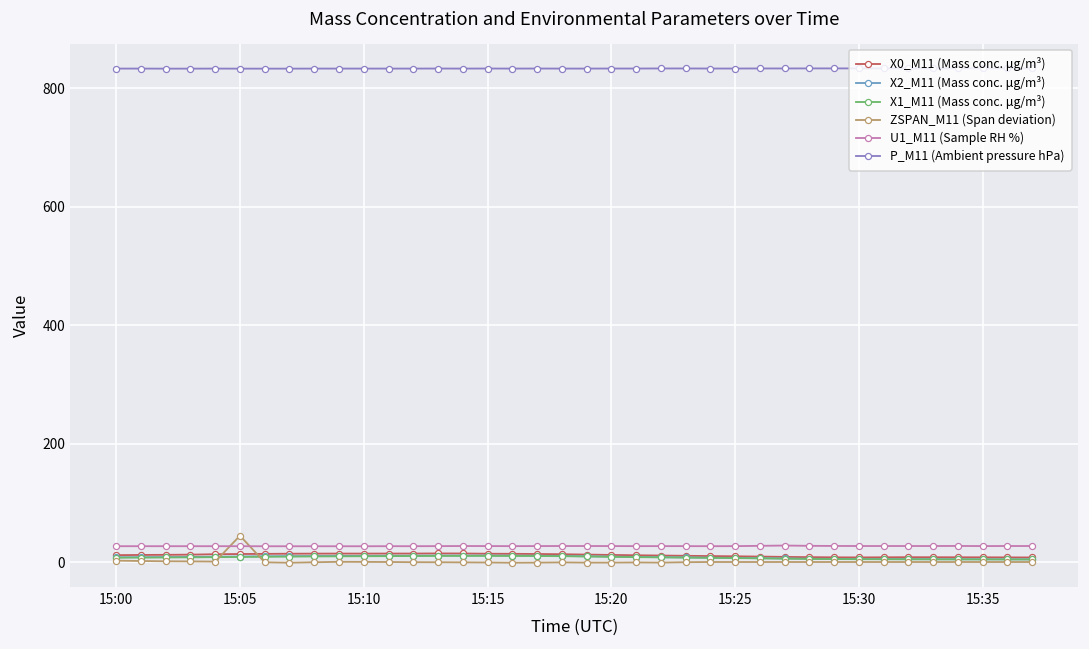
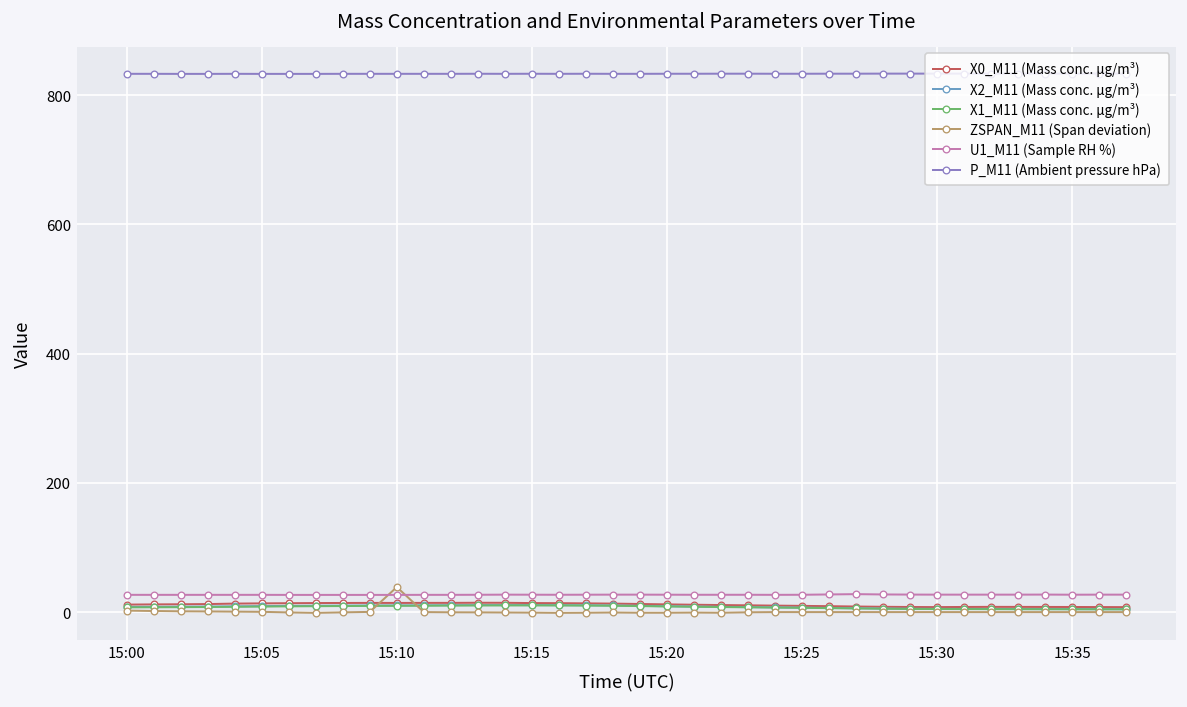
ZSPAN_M11 (Span deviation), 15:05: 40 -> 0
ZSPAN_M11 (Span deviation), 15:10: 0 -> 40
